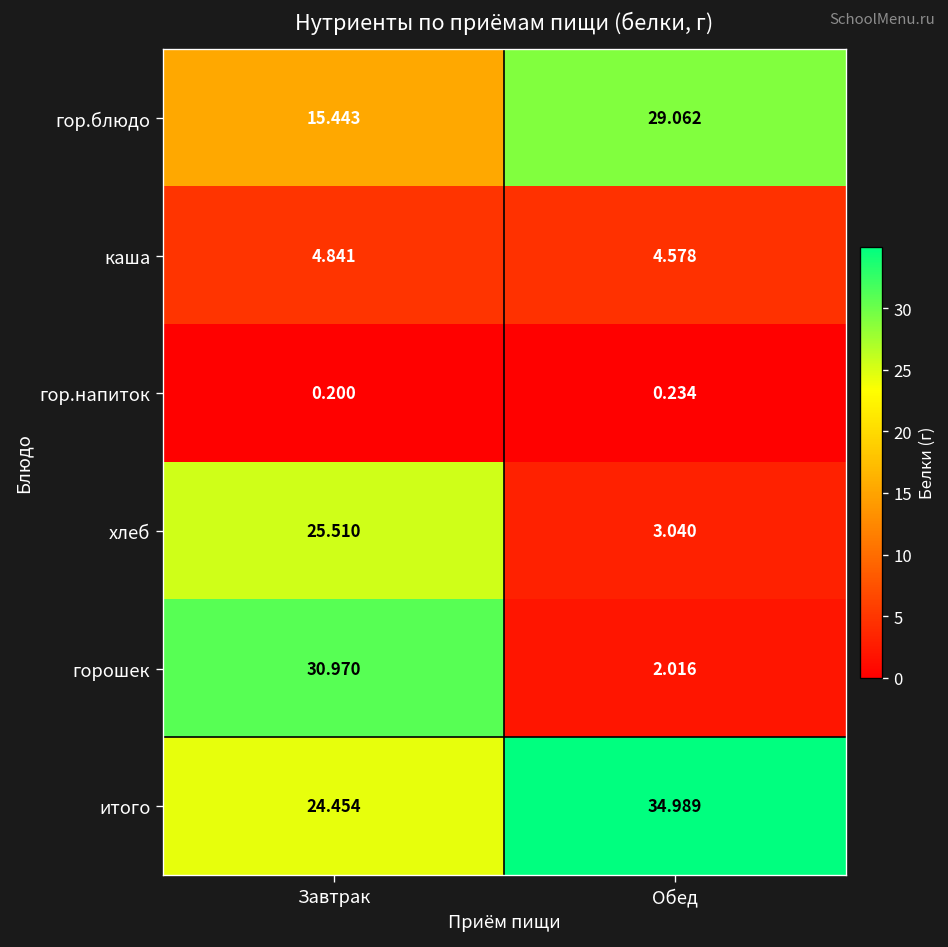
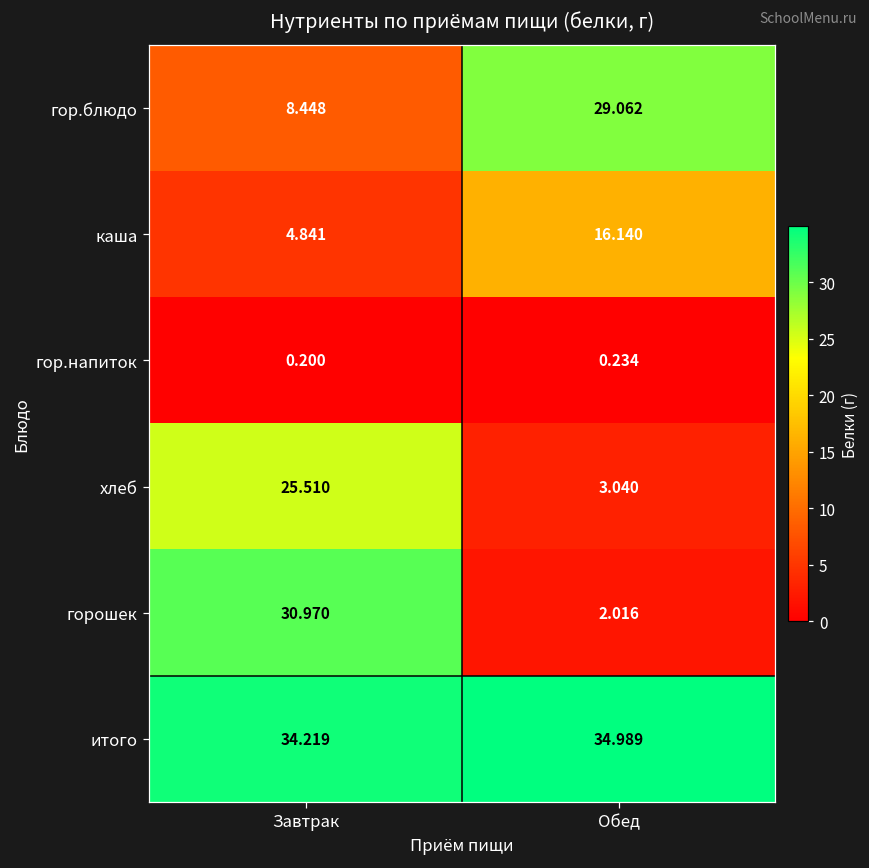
гор.блюдо, Завтрак: 15.443 -> 8.448
каша, Обед: 4.578 -> 16.140
итого, Завтрак: 24.454 -> 34.219
